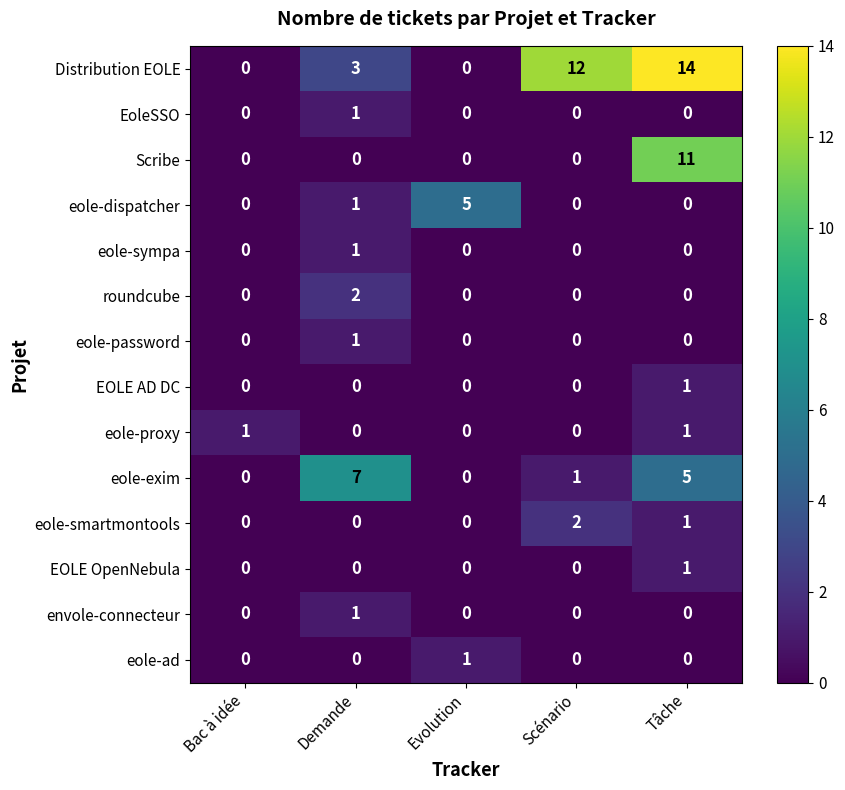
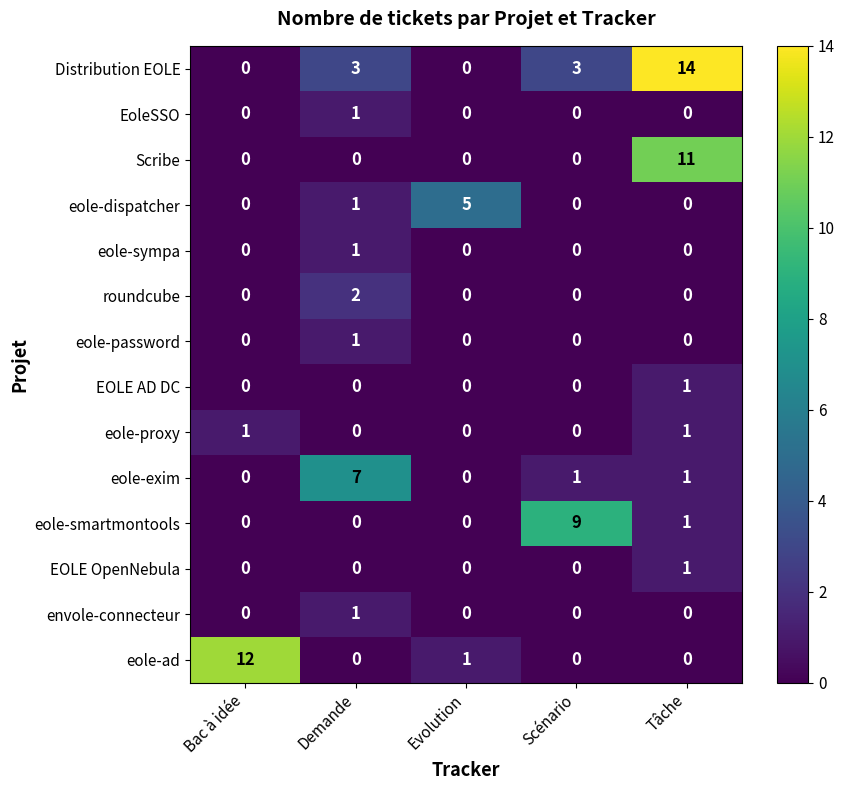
Distribution EOLE, Scénario: 12 -> 3
eole-exim, Tâche: 5 -> 1
eole-smartmontools, Scénario: 2 -> 9
eole-ad, Bac à idée: 0 -> 12
